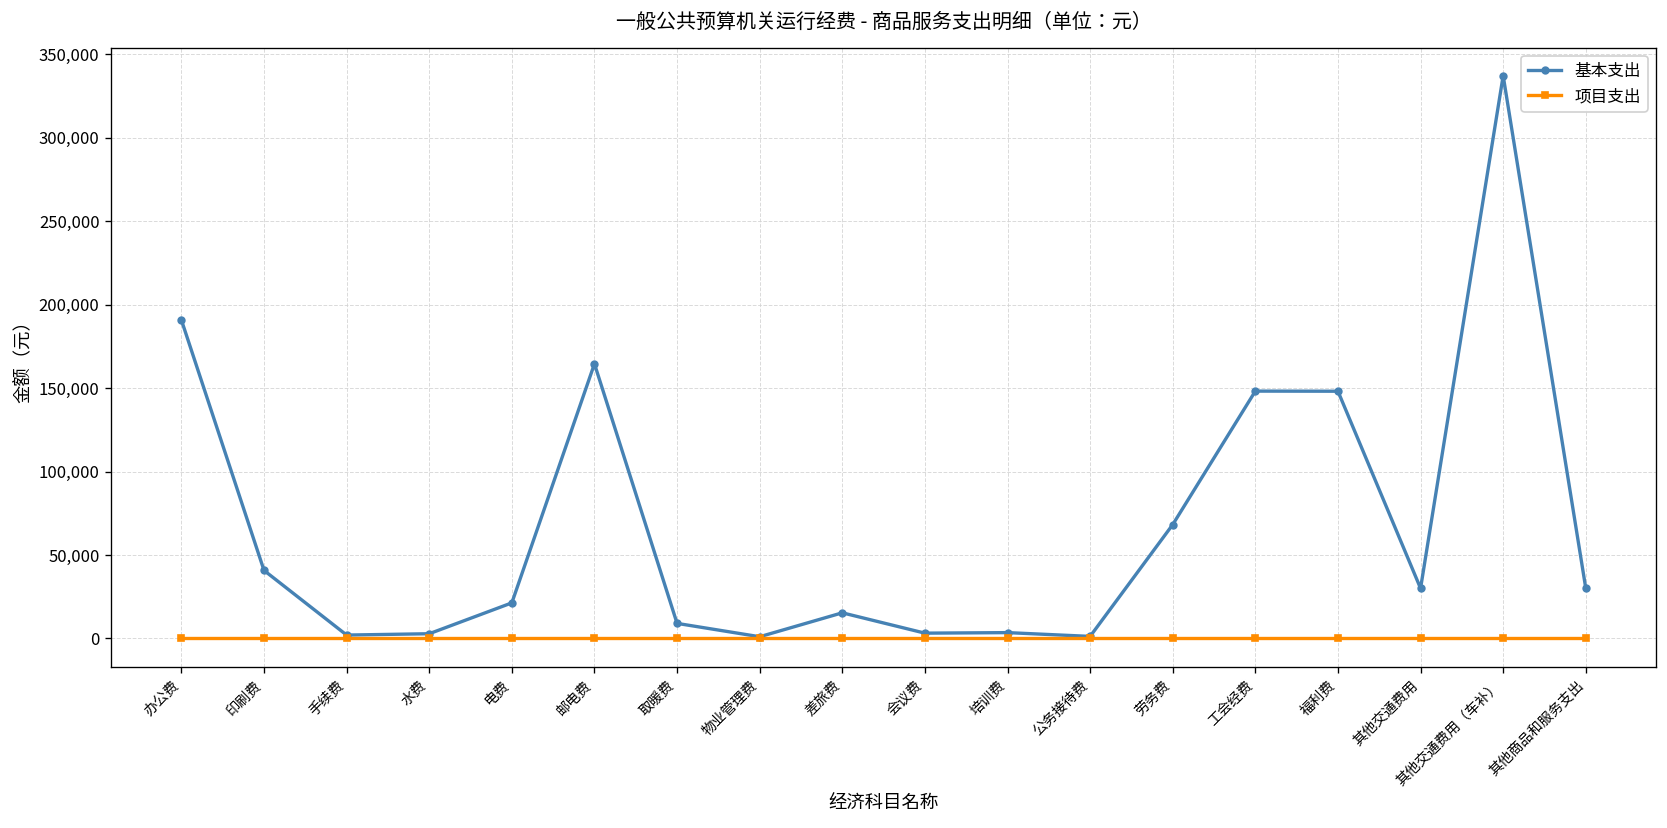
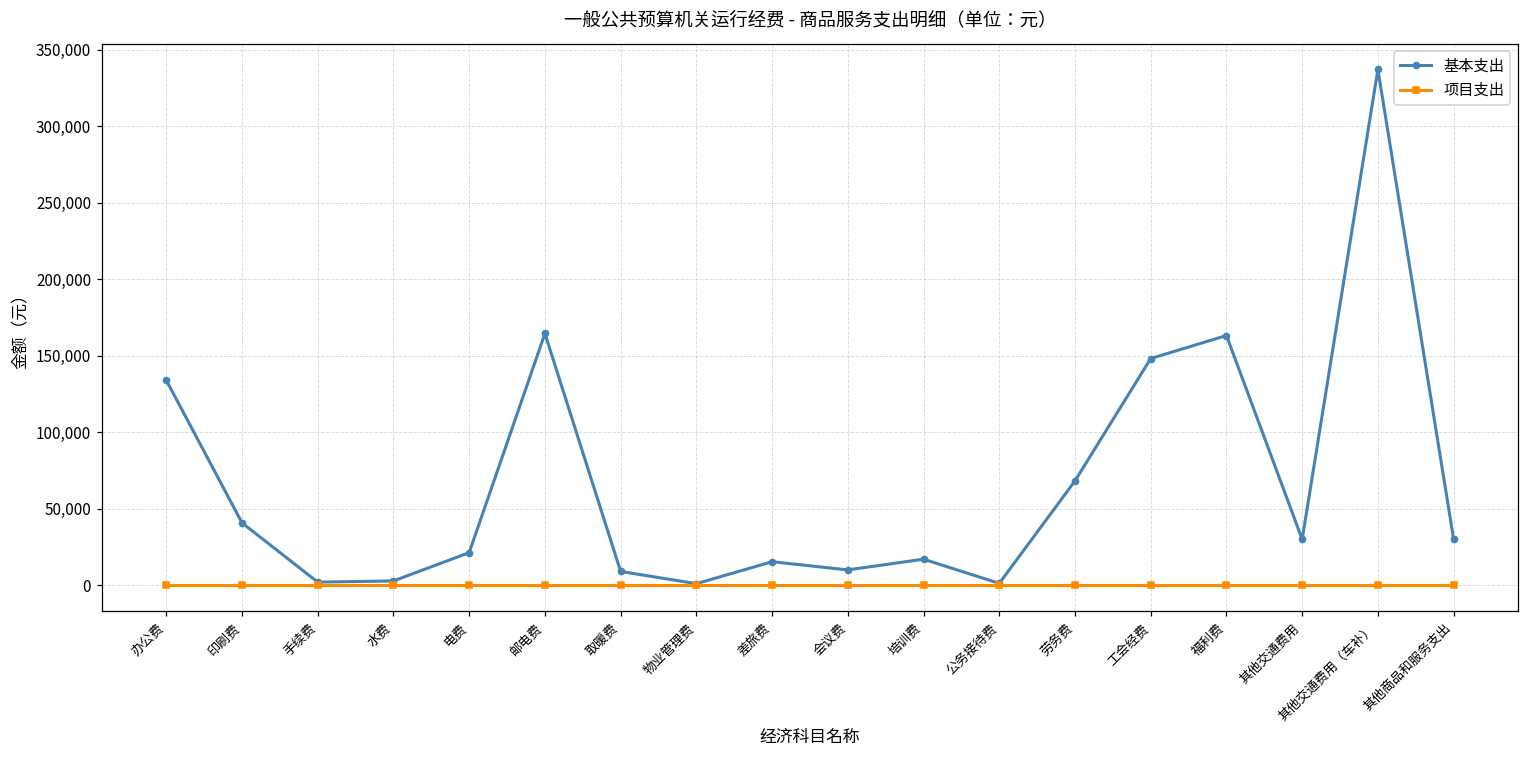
基本支出, 办公费: 191,000 -> 134,000
基本支出, 会议费: 3,000 -> 10,000
基本支出, 培训费: 3,000 -> 17,000
基本支出, 福利费: 148,000 -> 163,000
